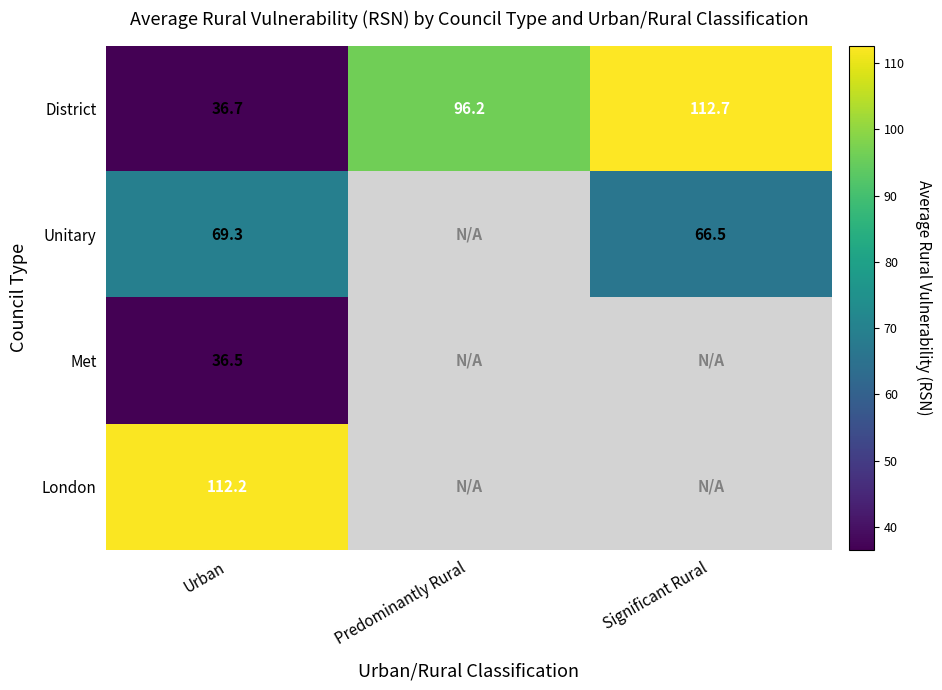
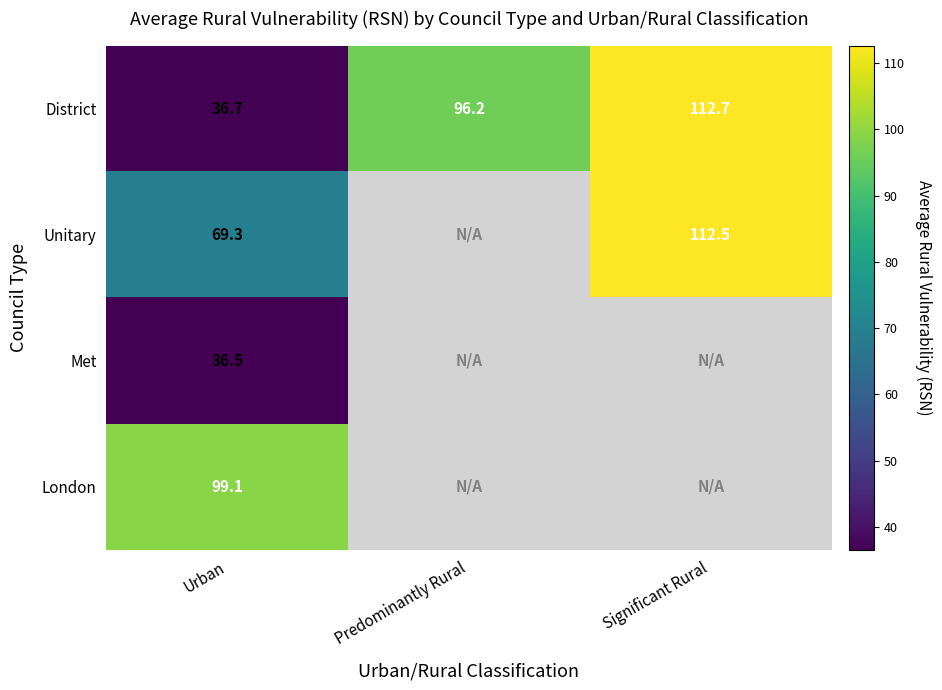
Unitary, Significant Rural: 66.5 -> 112.5
London, Urban: 112.2 -> 99.1
